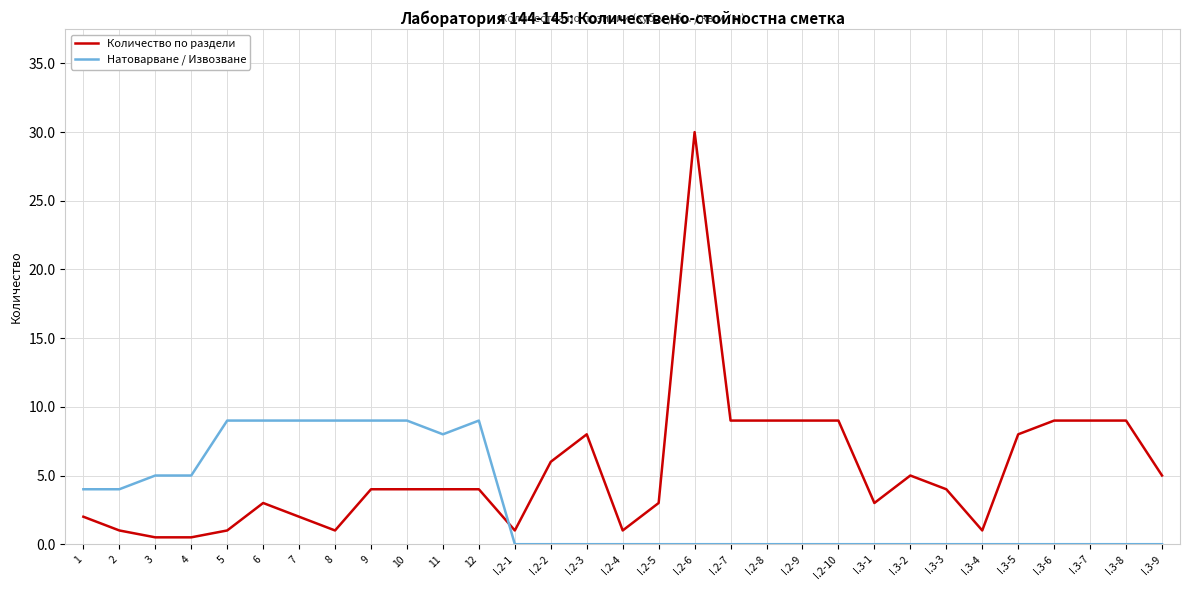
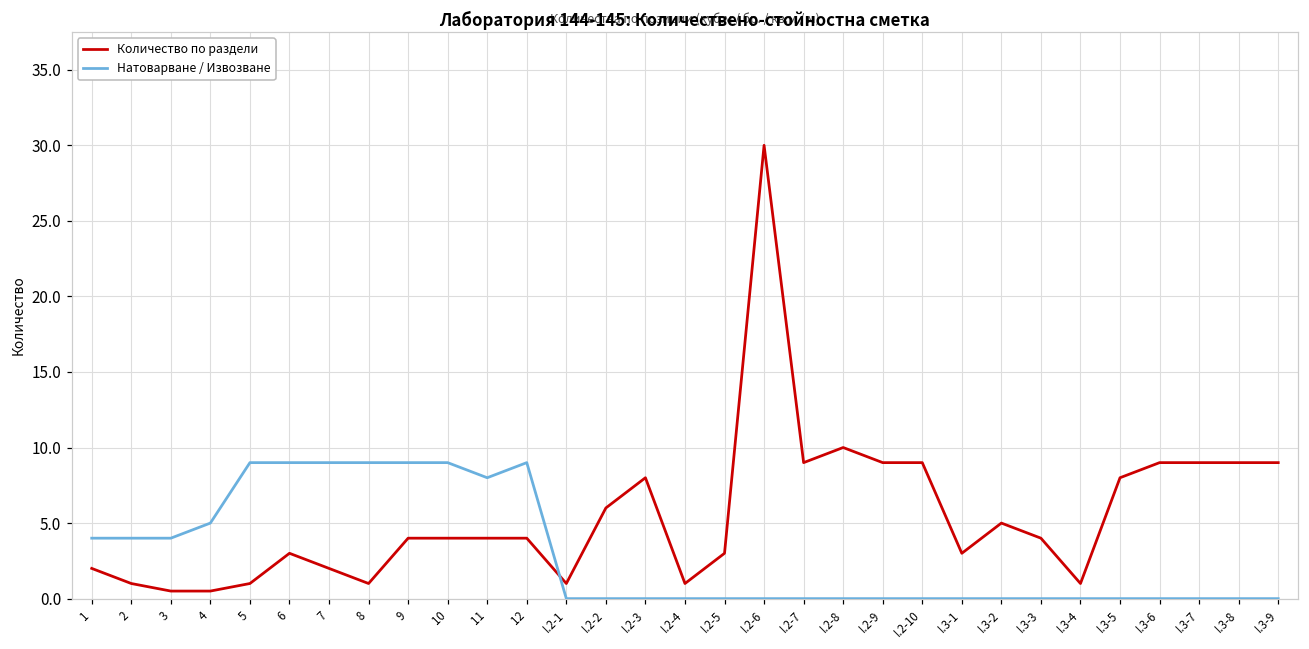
Натоварване / Извозване, 3: 5 -> 4
Количество по раздели, I.2-8: 9 -> 10
Количество по раздели, I.3-9: 5 -> 9
